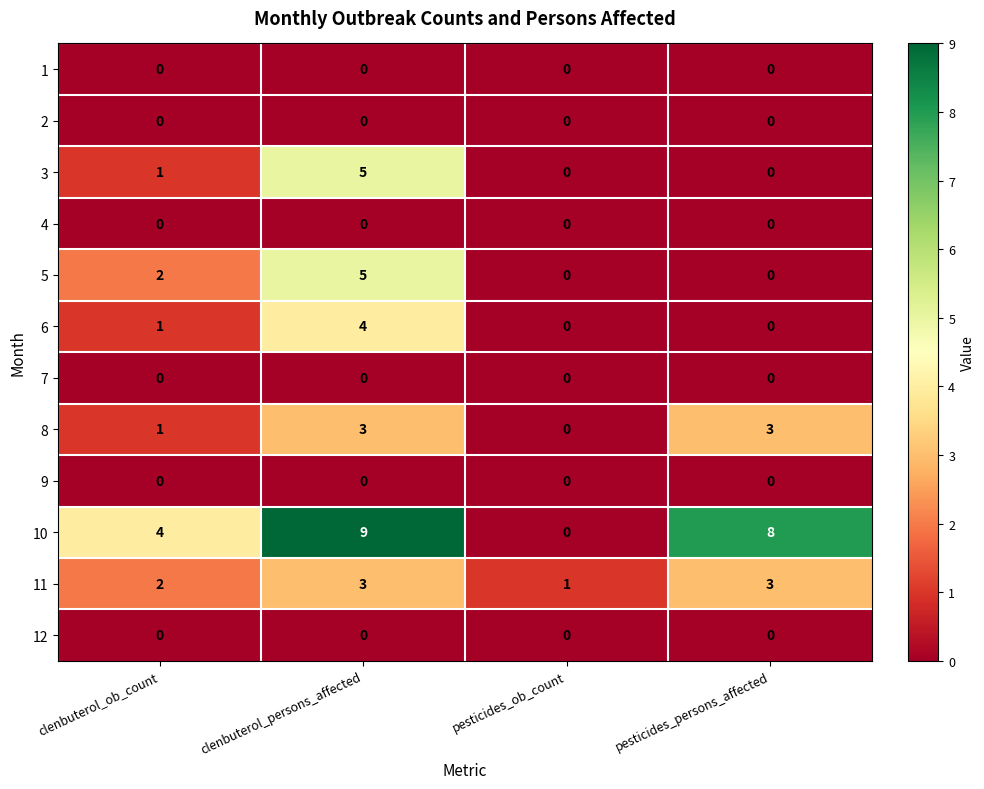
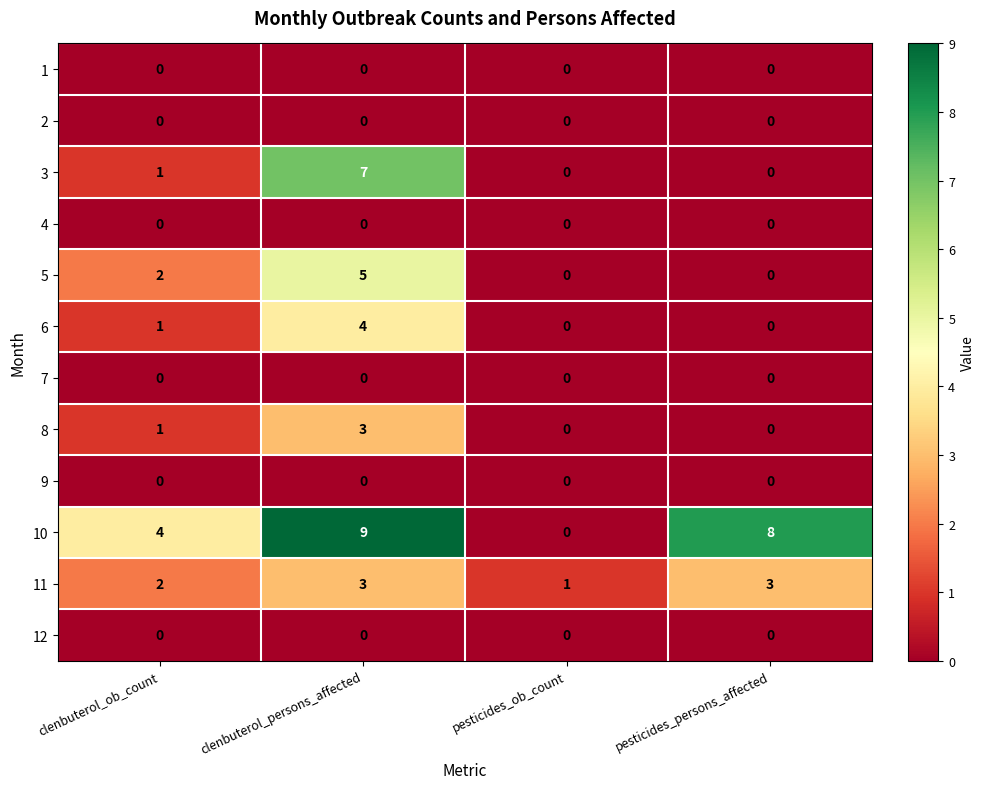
3, clenbuterol_persons_affected: 5 -> 7
8, pesticides_persons_affected: 3 -> 0
